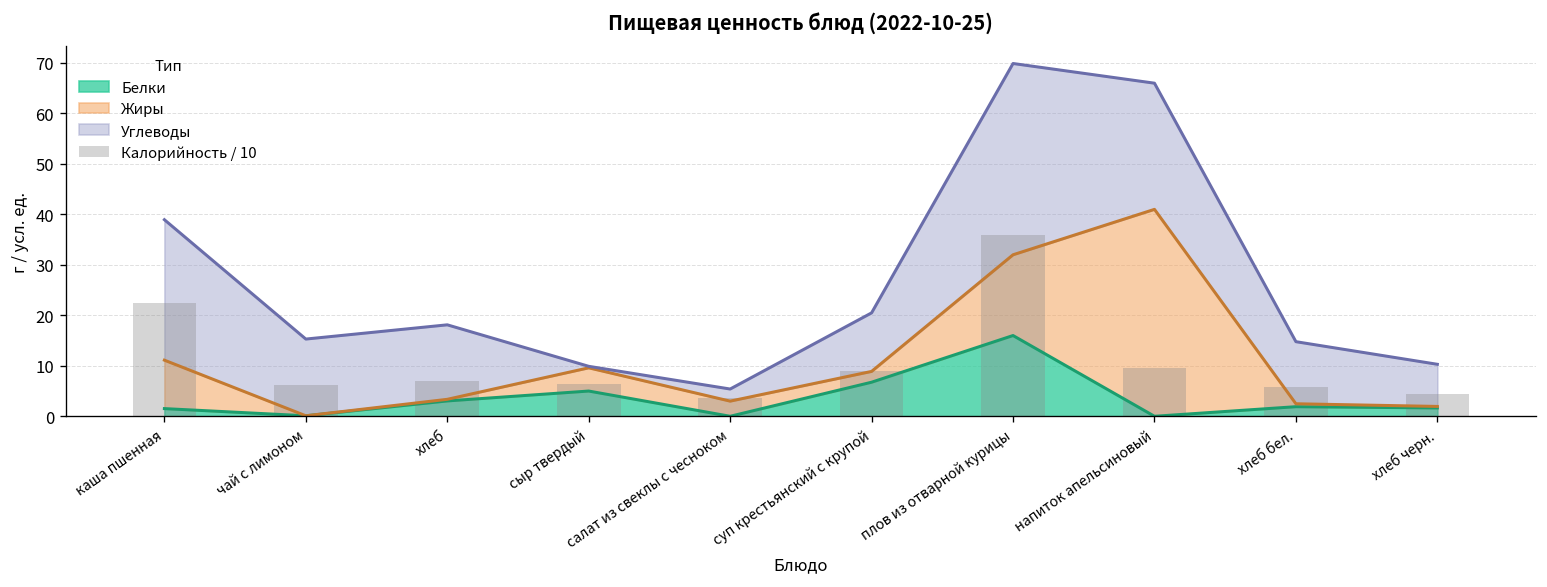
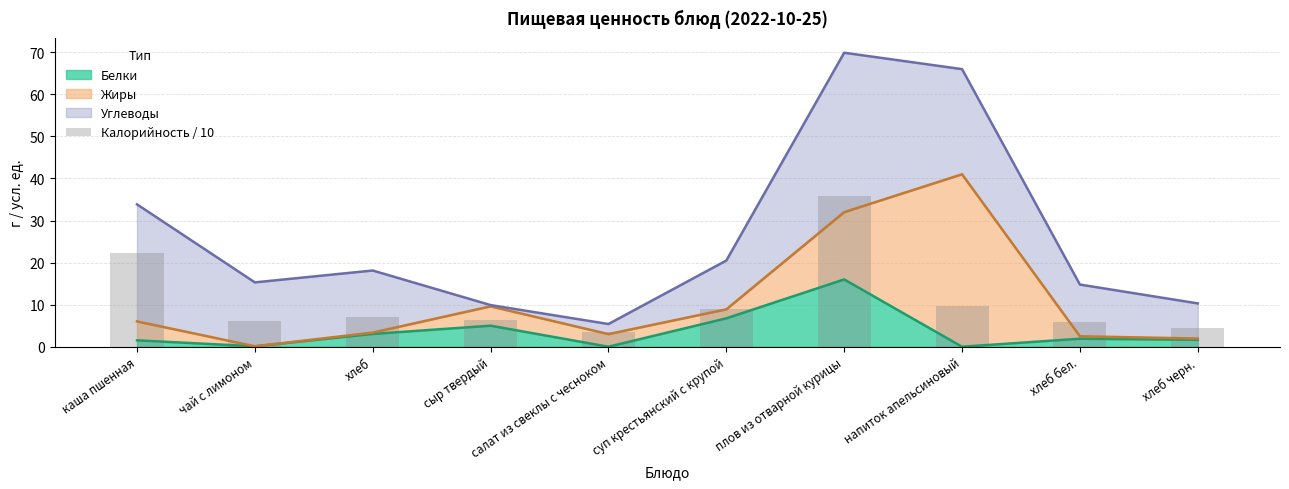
Жиры, каша пшенная: 10 -> 5
